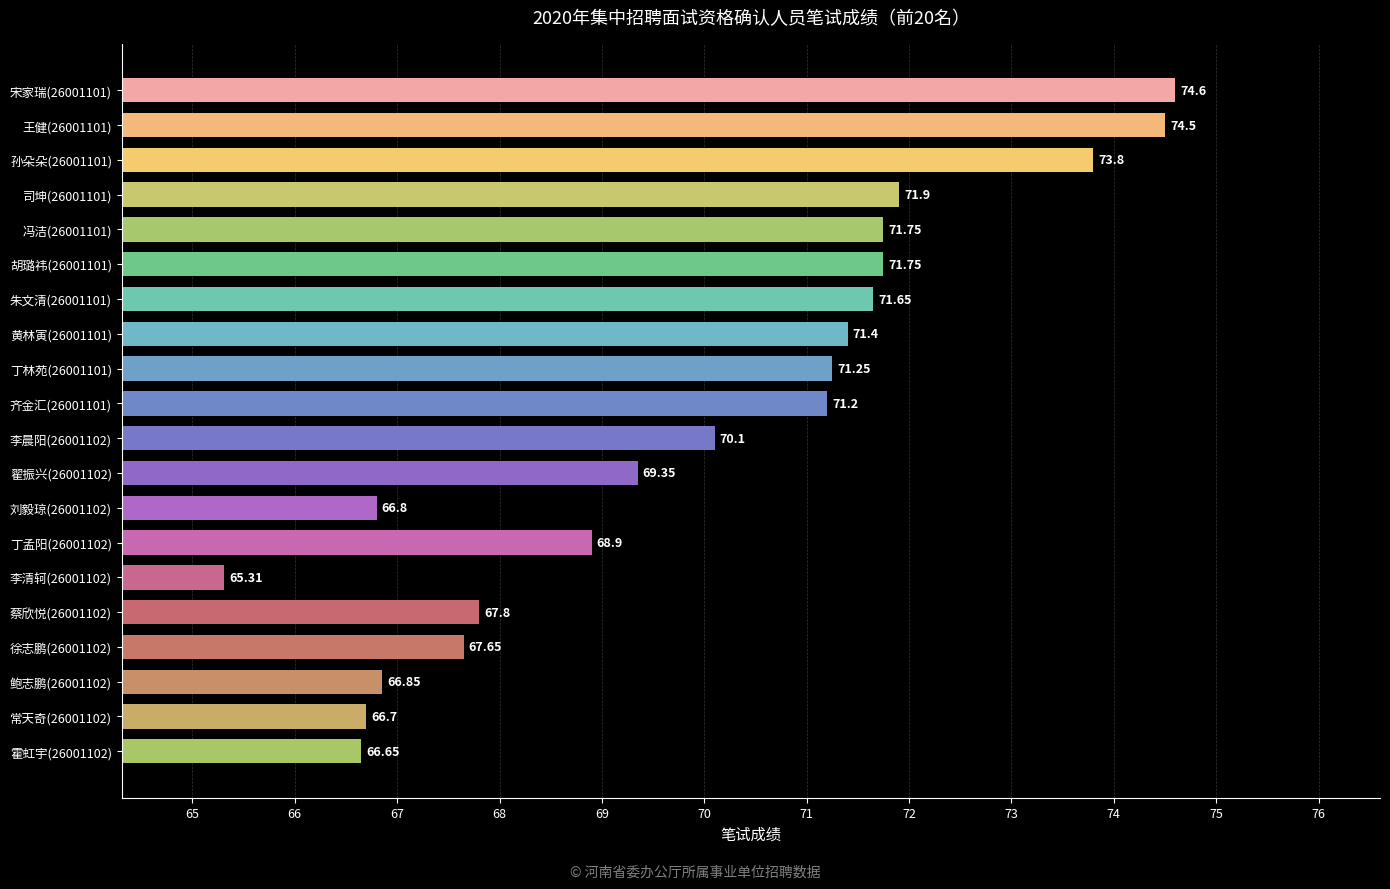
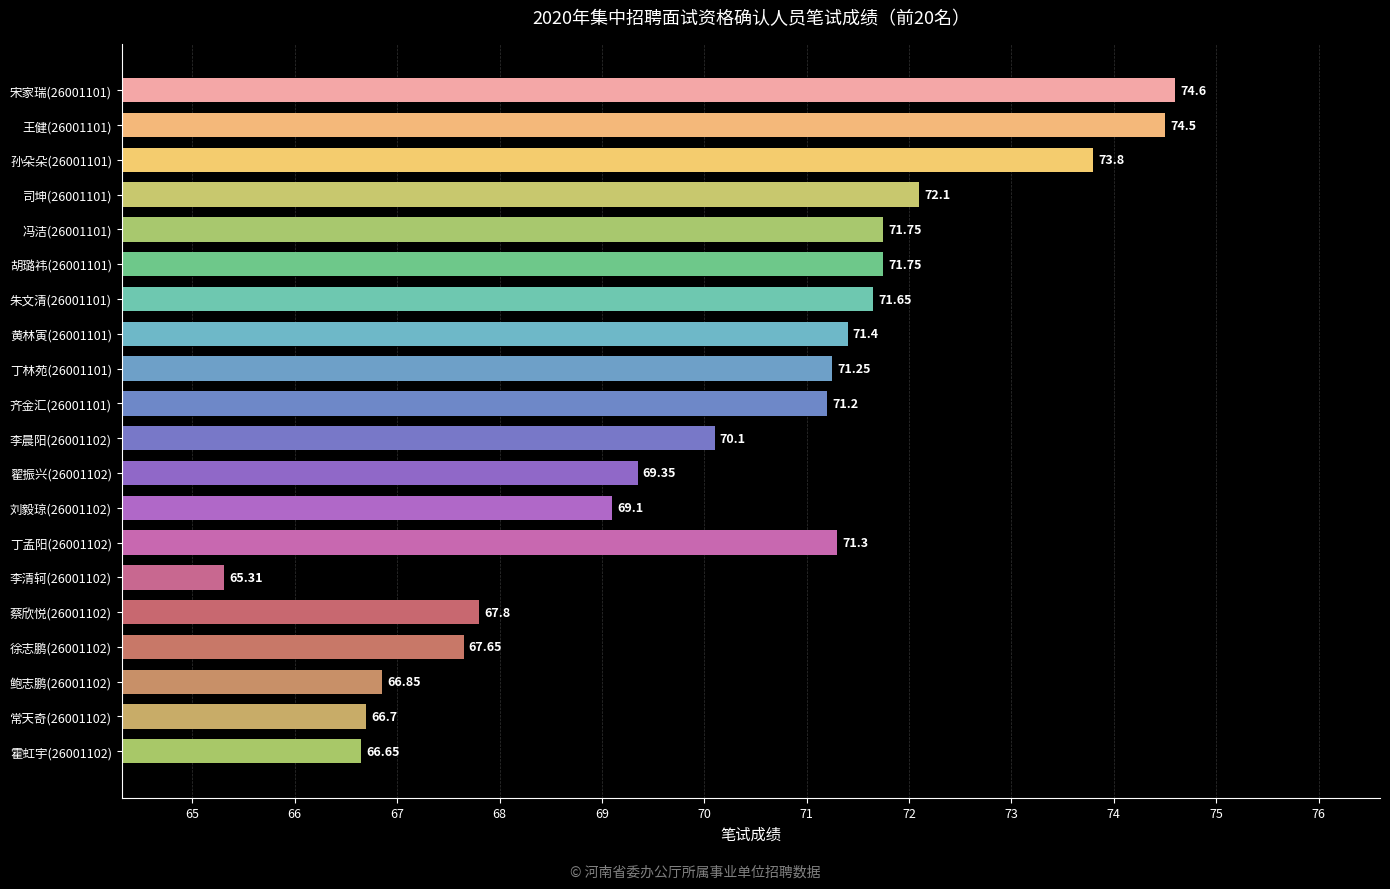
司坤(26001101): 71.9 -> 72.1
刘毅琼(26001102): 66.8 -> 69.1
丁孟阳(26001102): 68.9 -> 71.3
